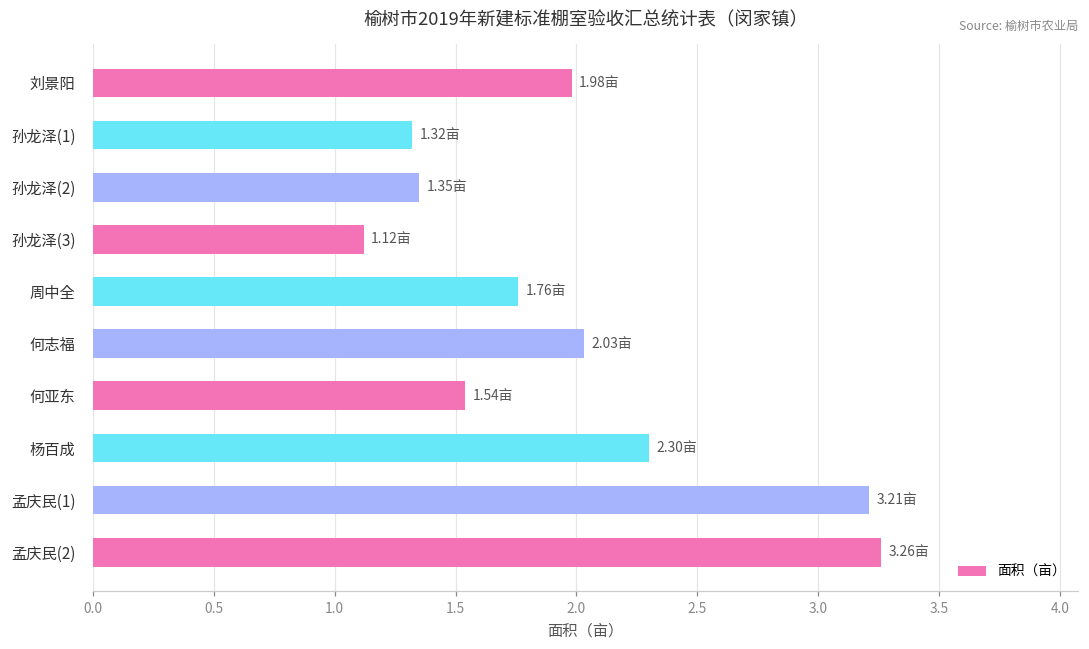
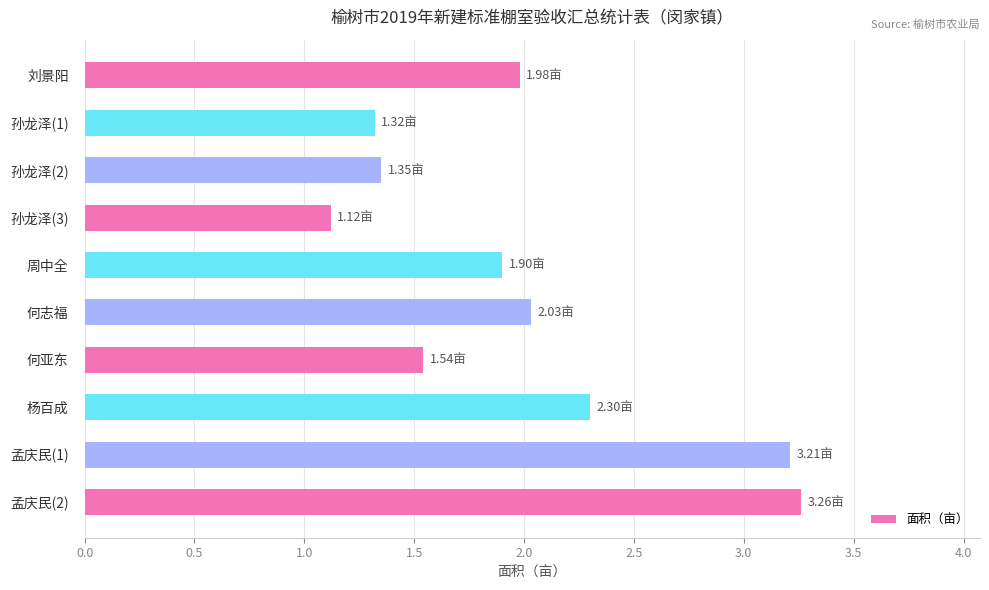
周中全: 1.76亩 -> 1.90亩
